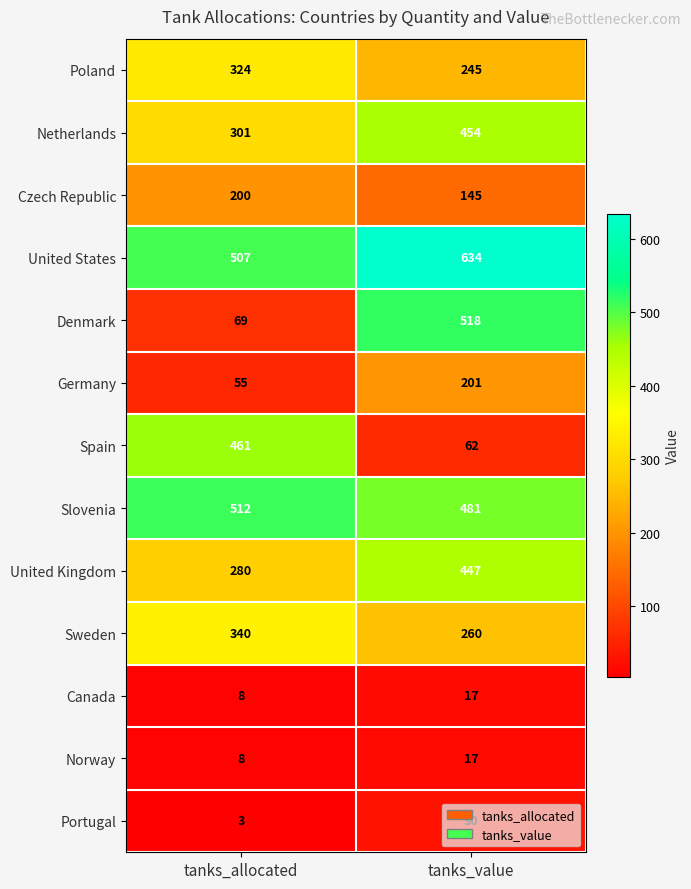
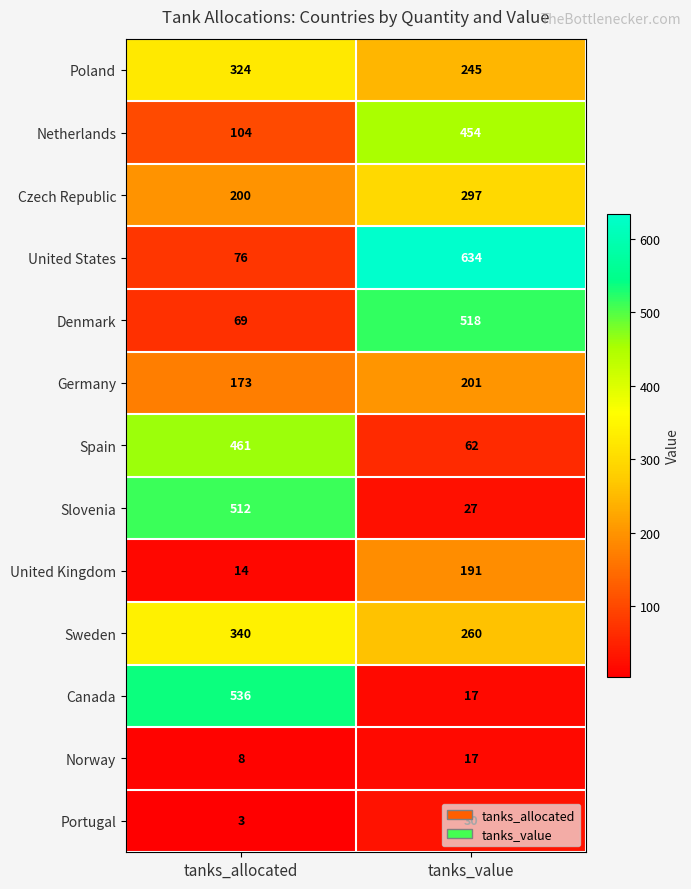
Netherlands, tanks_allocated: 301 -> 104
Czech Republic, tanks_value: 145 -> 297
United States, tanks_allocated: 507 -> 76
Germany, tanks_allocated: 55 -> 173
Slovenia, tanks_value: 481 -> 27
United Kingdom, tanks_allocated: 280 -> 14
United Kingdom, tanks_value: 447 -> 191
Canada, tanks_allocated: 8 -> 536
